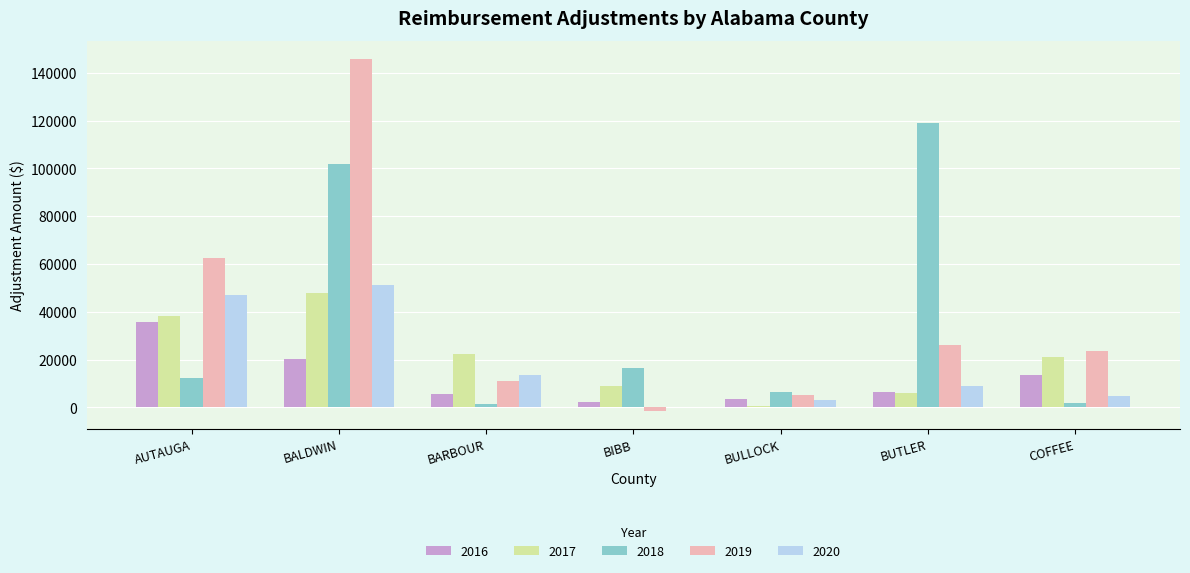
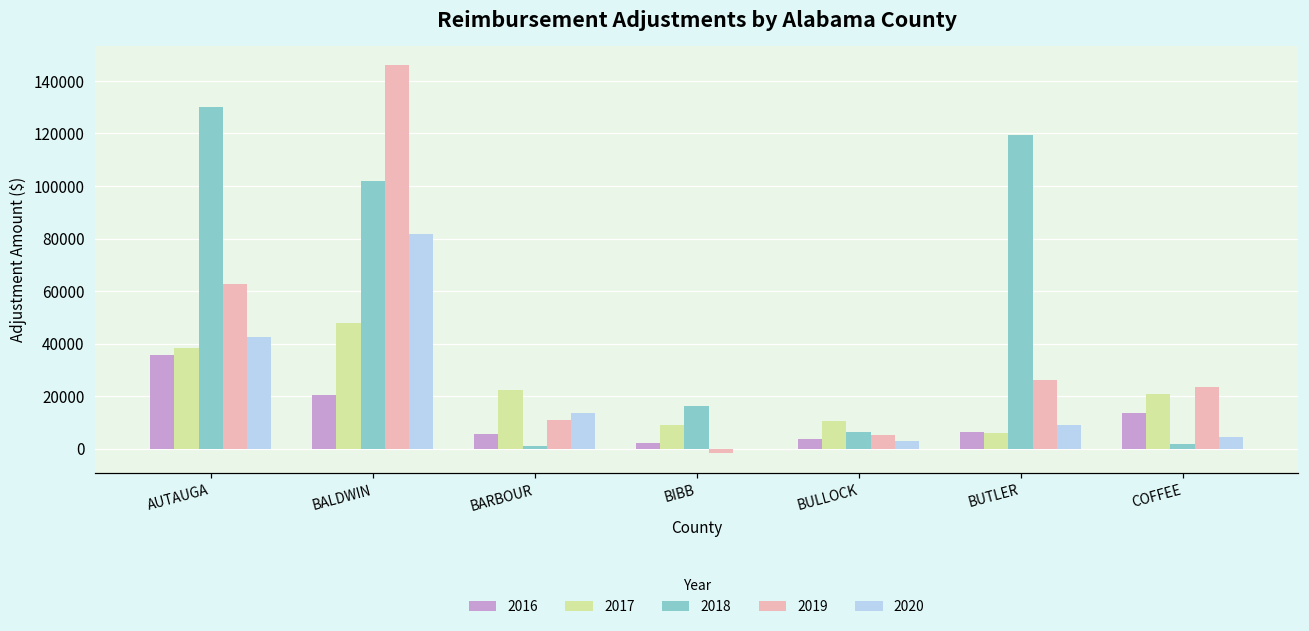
2018, AUTAUGA: 12000 -> 130000
2020, AUTAUGA: 47000 -> 42000
2020, BALDWIN: 51000 -> 82000
2017, BULLOCK: 1000 -> 11000
